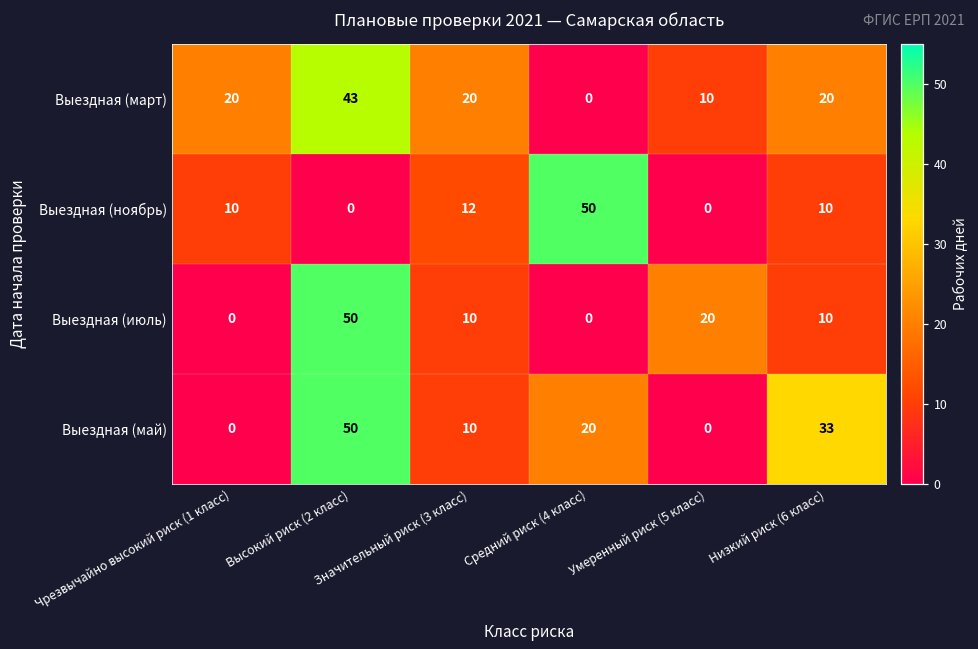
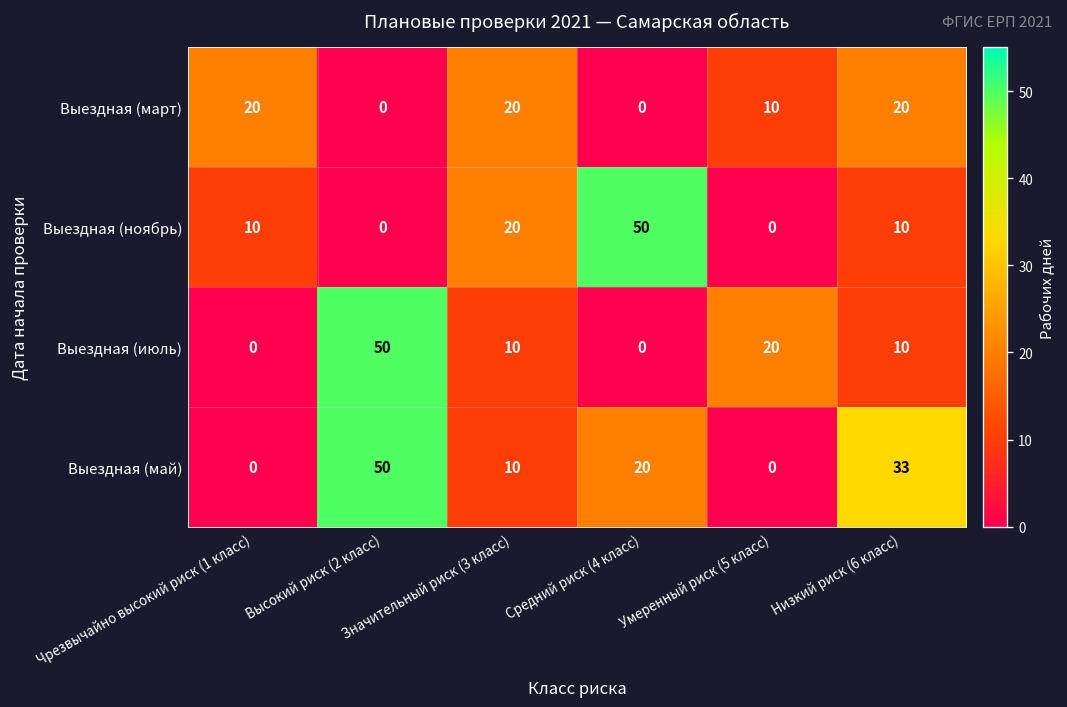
Выездная (март), Высокий риск (2 класс): 43 -> 0
Выездная (ноябрь), Значительный риск (3 класс): 12 -> 20
